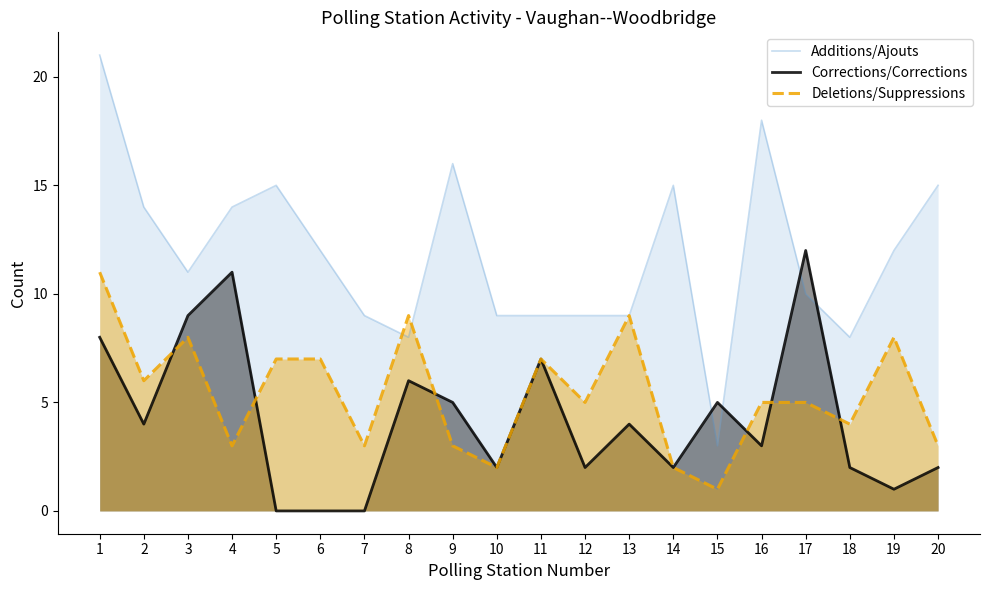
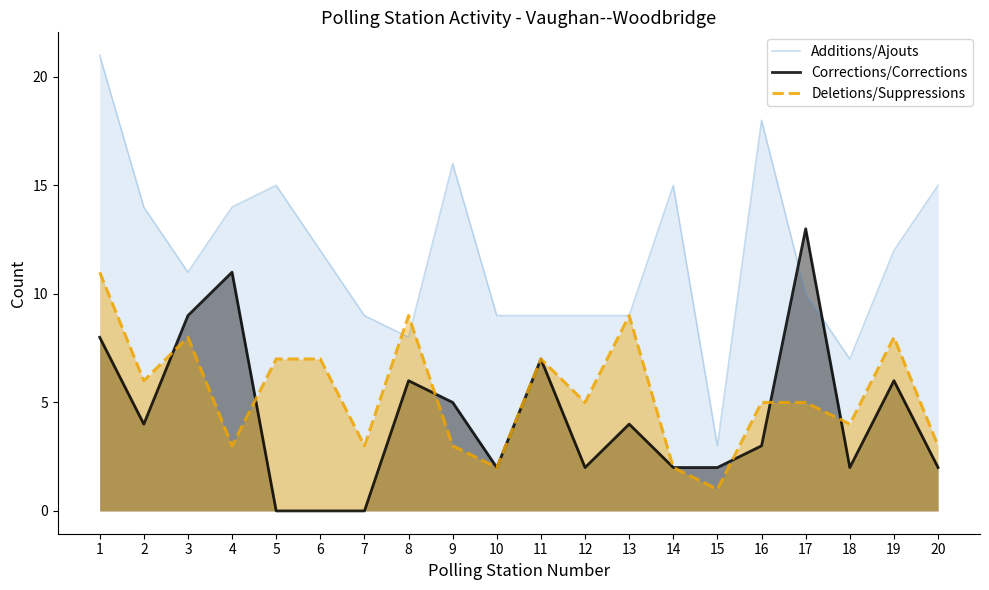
Corrections/Corrections, 15: 5 -> 2
Corrections/Corrections, 17: 12 -> 13
Additions/Ajouts, 18: 8 -> 7
Corrections/Corrections, 19: 1 -> 6
